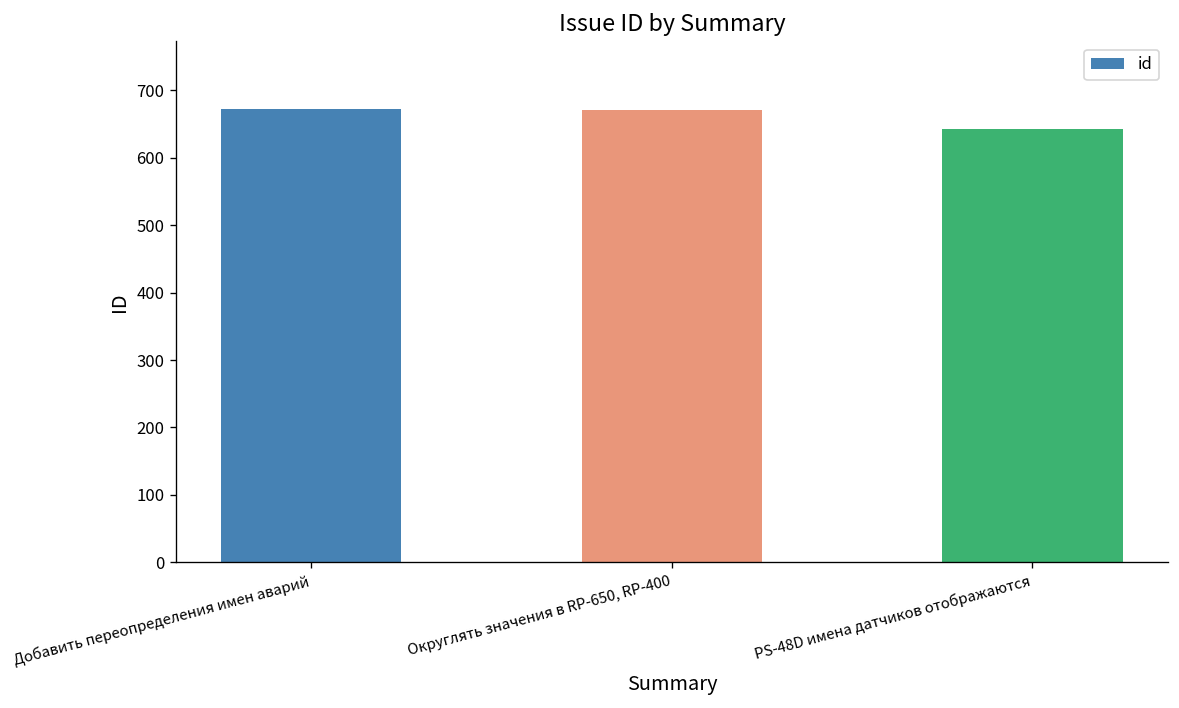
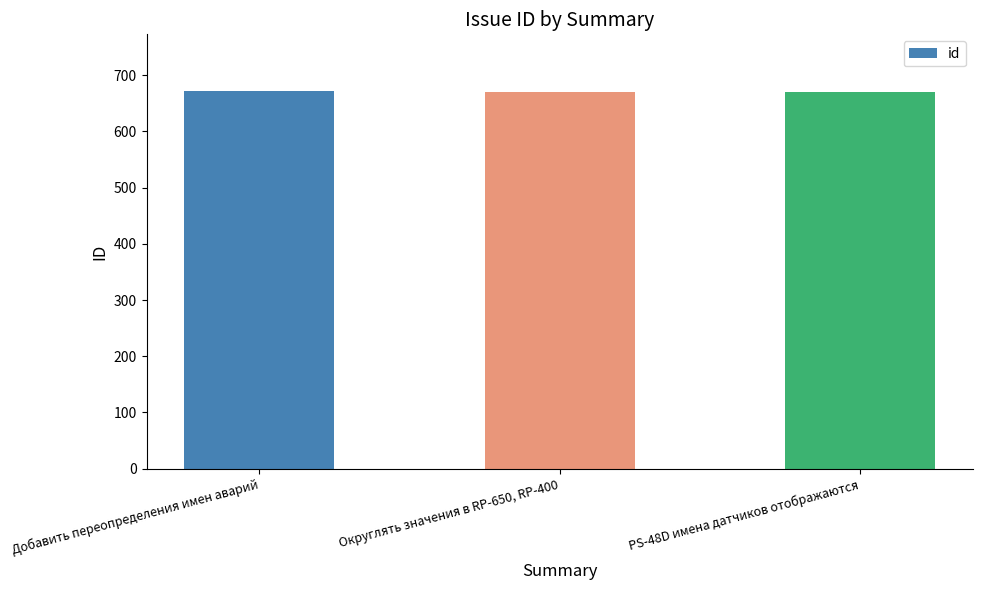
PS-48D имена датчиков отображаются: 640 -> 670
